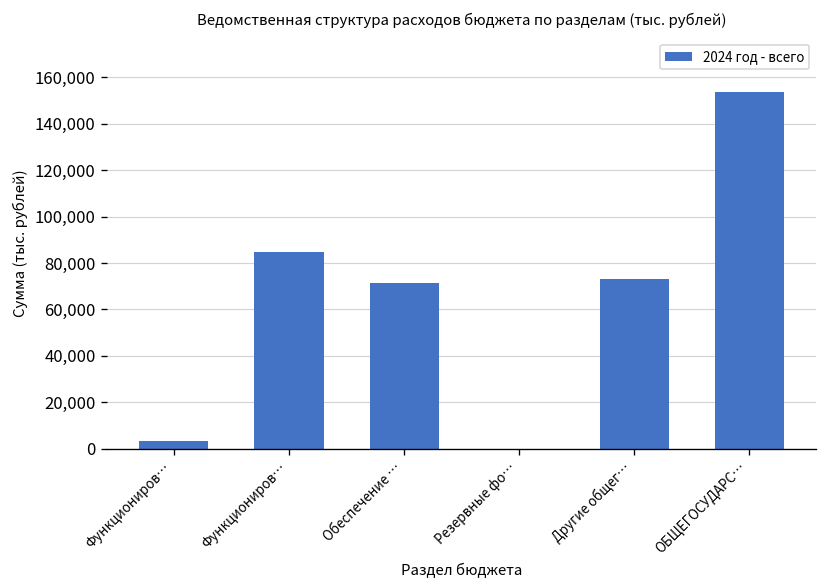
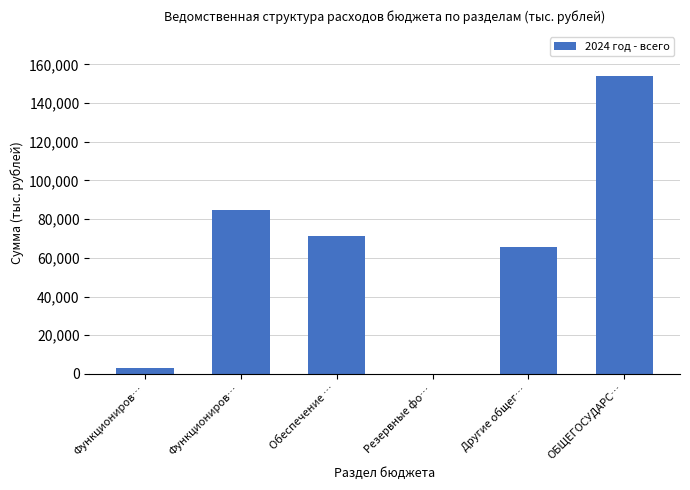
Другие общег…: 73,000 -> 66,000
